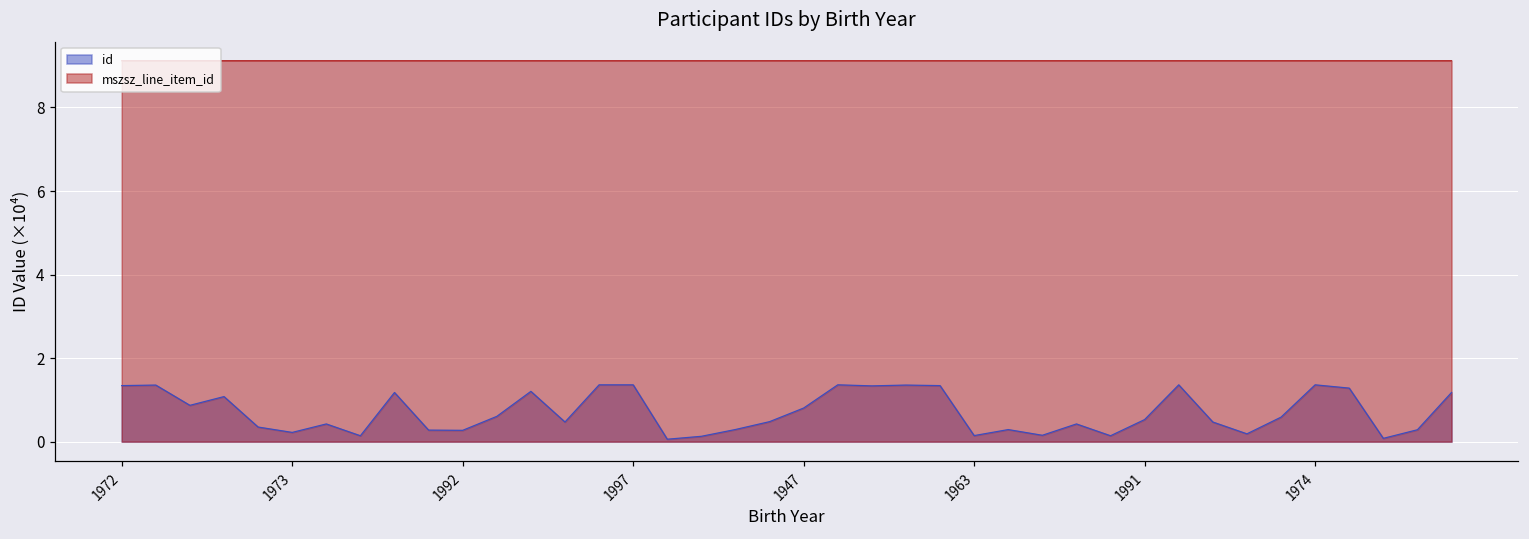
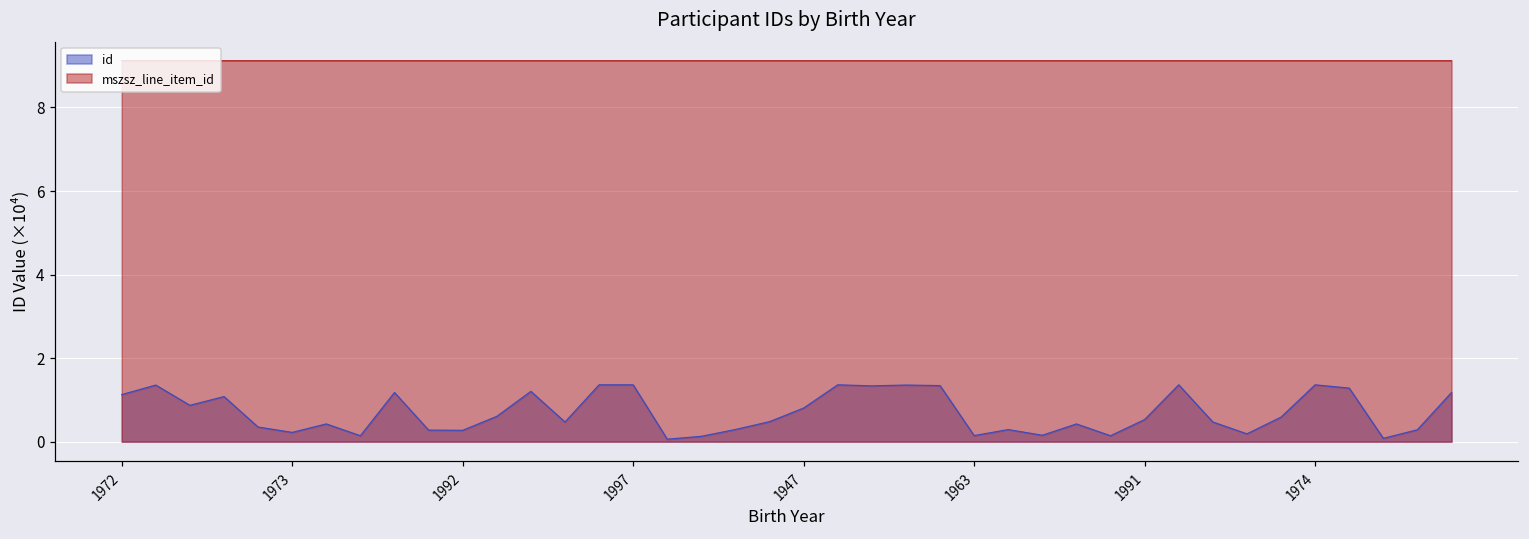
id, 1972: 1.3 -> 1.1
